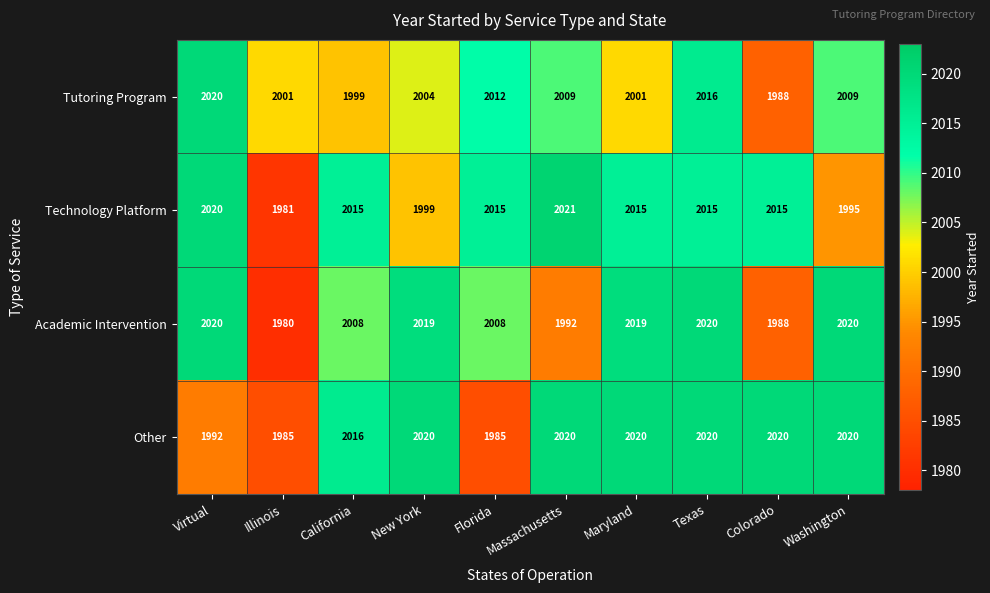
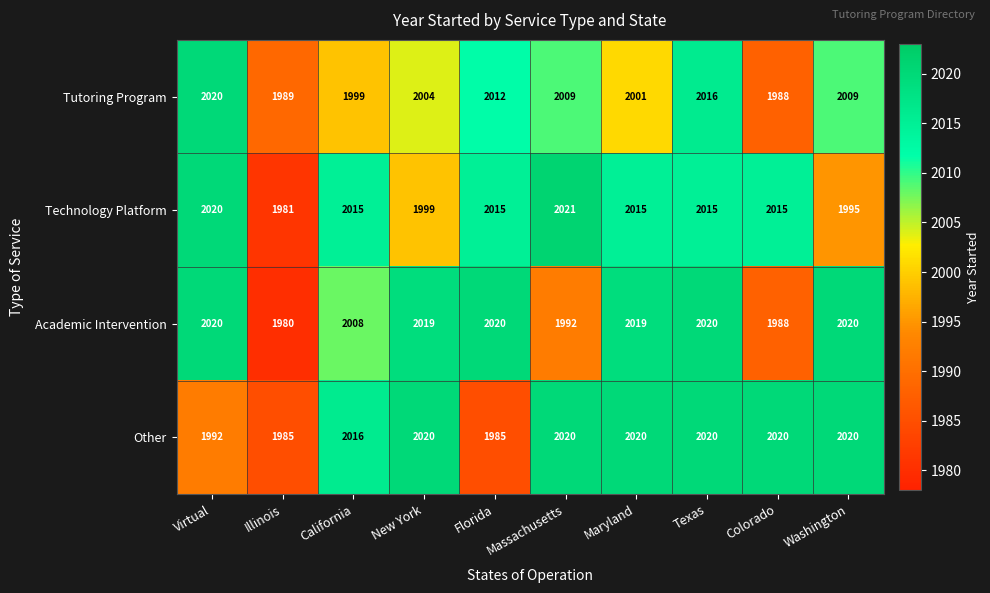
Tutoring Program, Illinois: 2001 -> 1989
Academic Intervention, Florida: 2008 -> 2020
